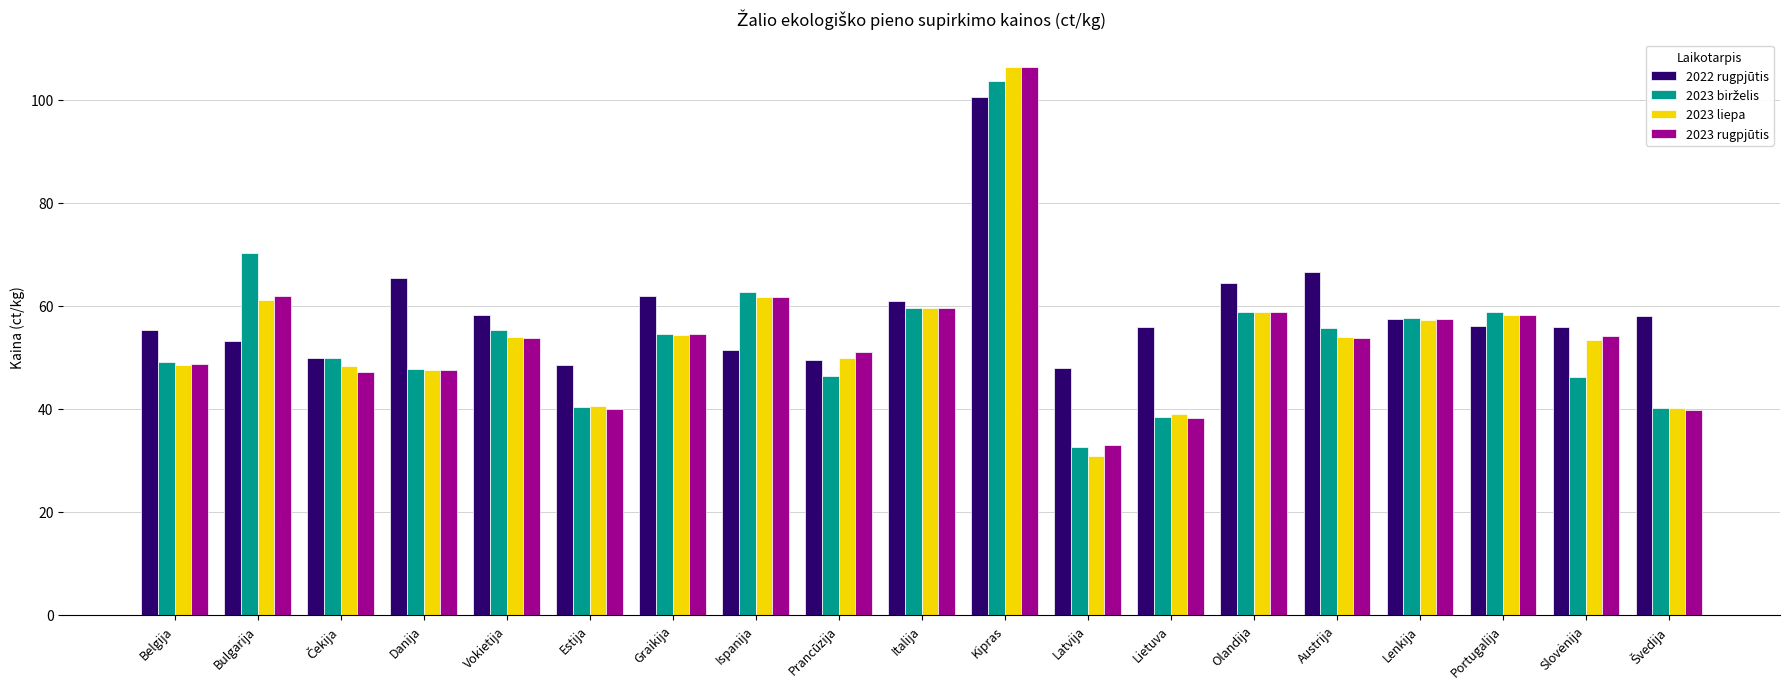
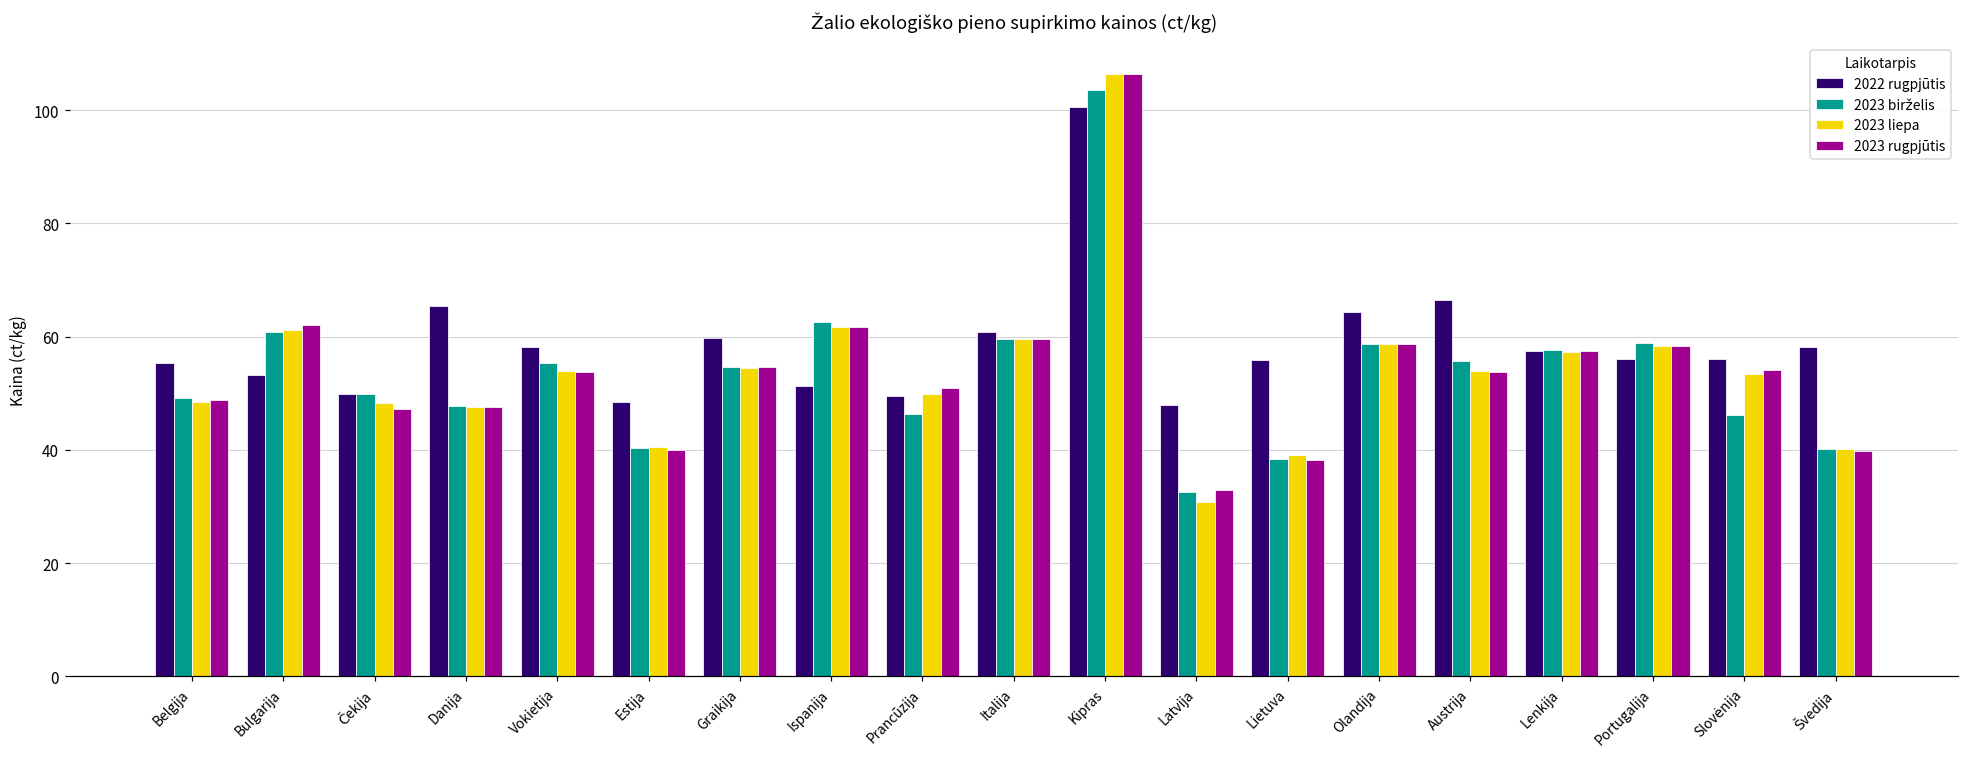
2023 birželis, Bulgarija: 70 -> 61
2022 rugpjūtis, Graikija: 62 -> 60
